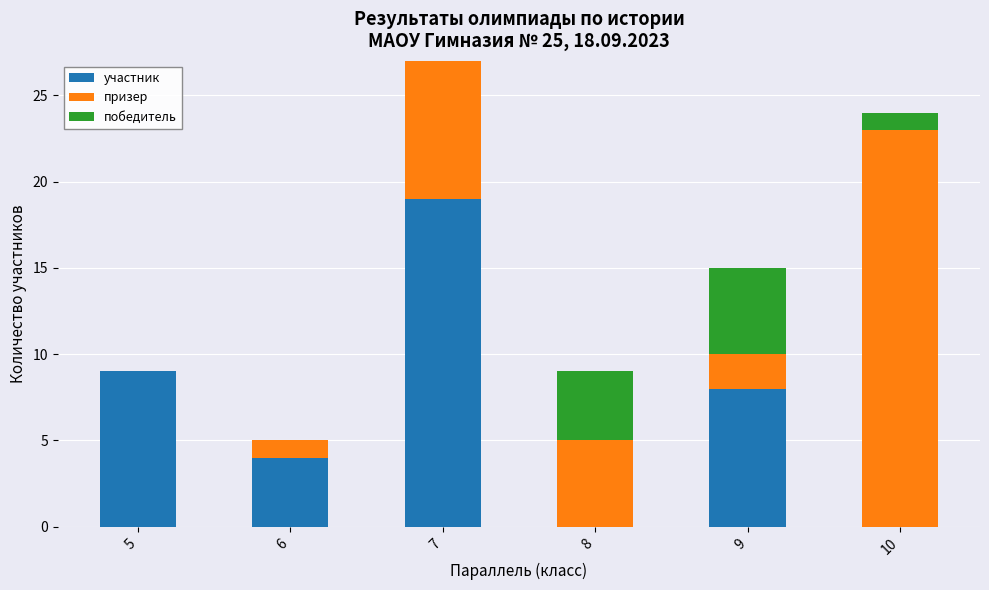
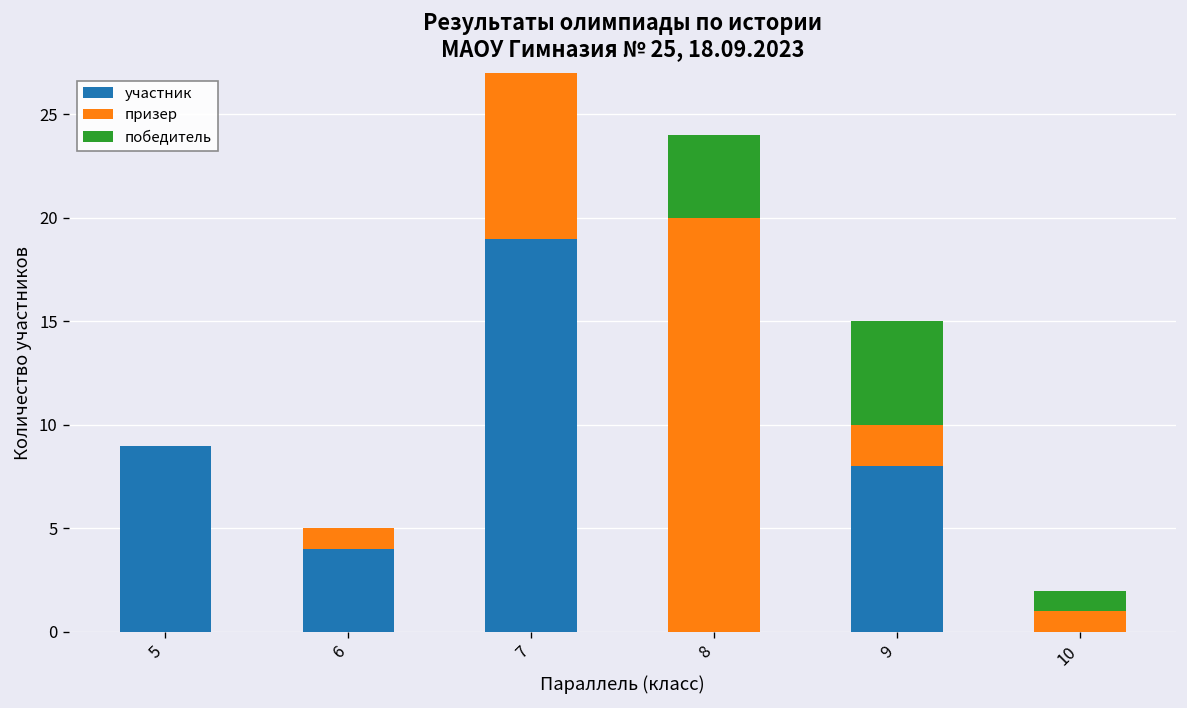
призер, 8: 5 -> 20
призер, 10: 23 -> 1
